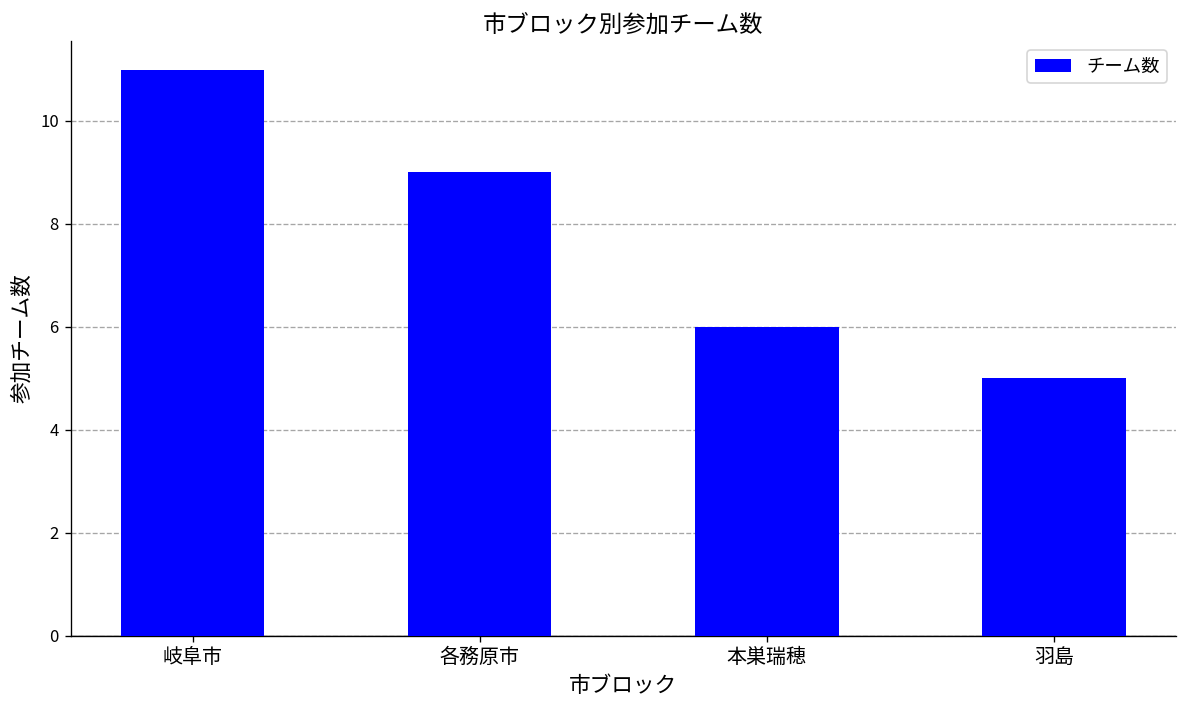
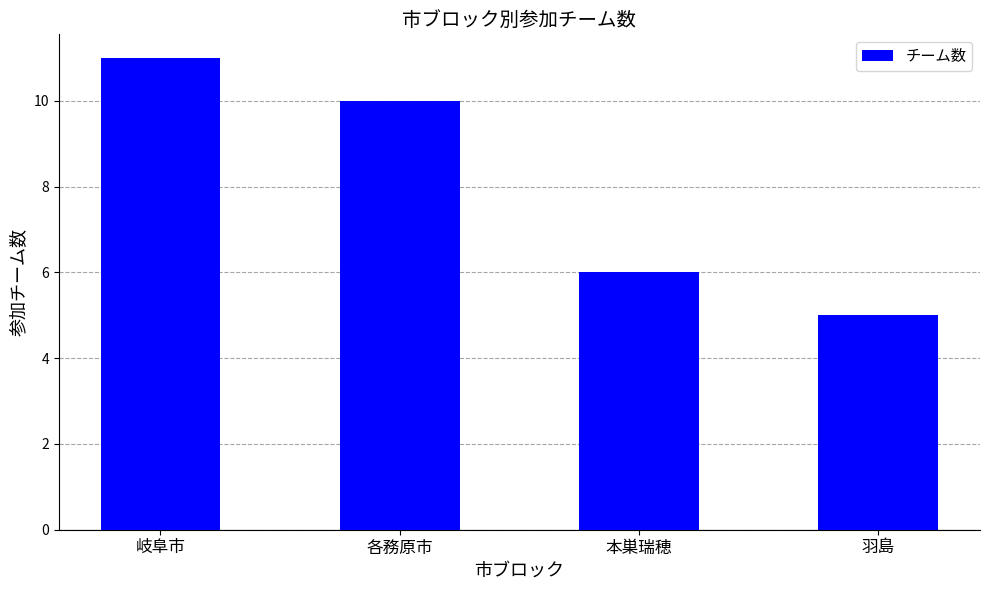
各務原市: 9 -> 10
